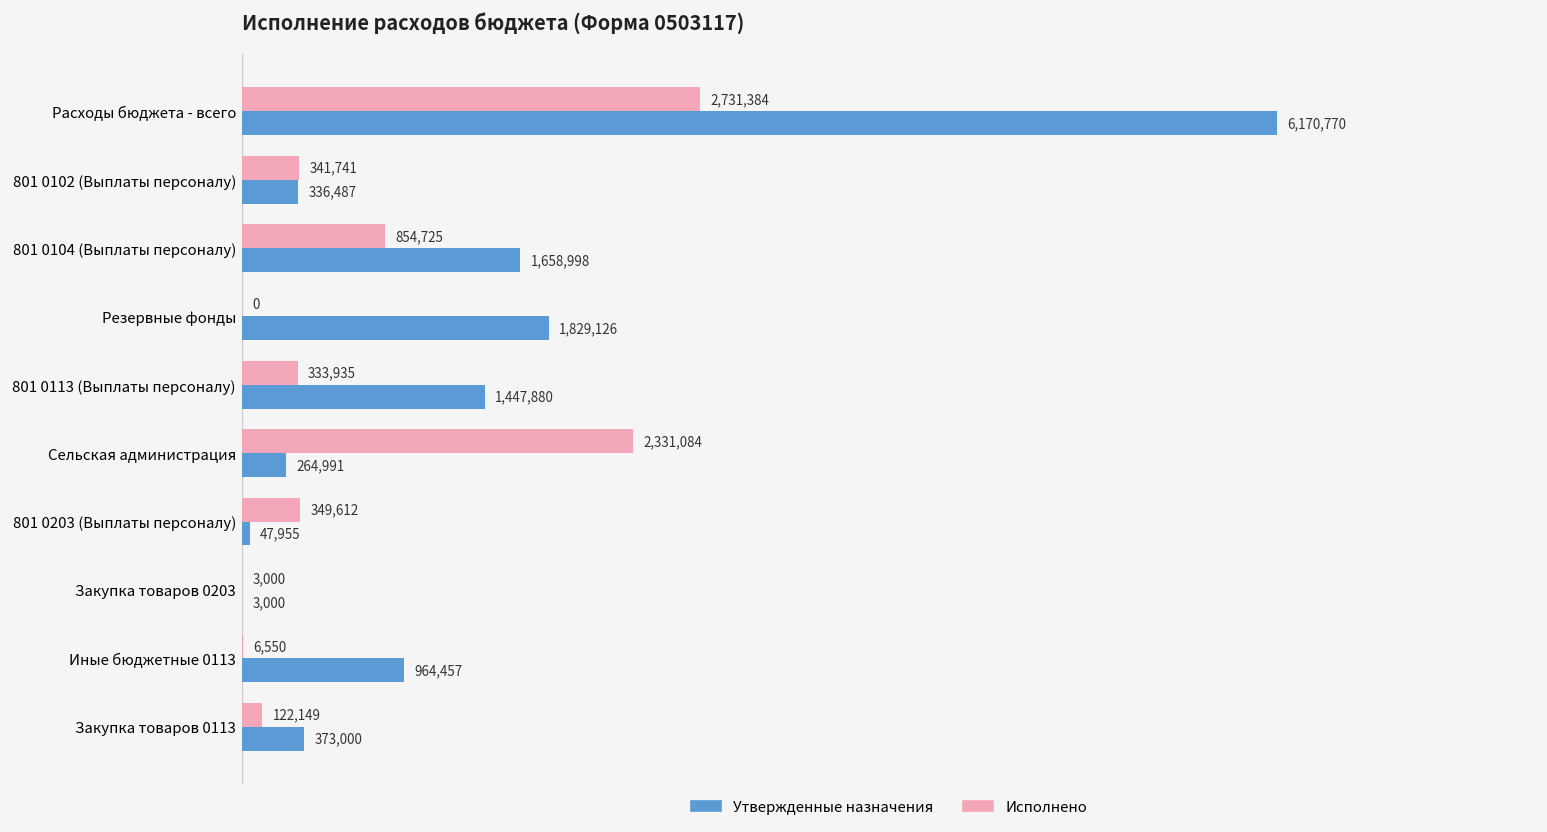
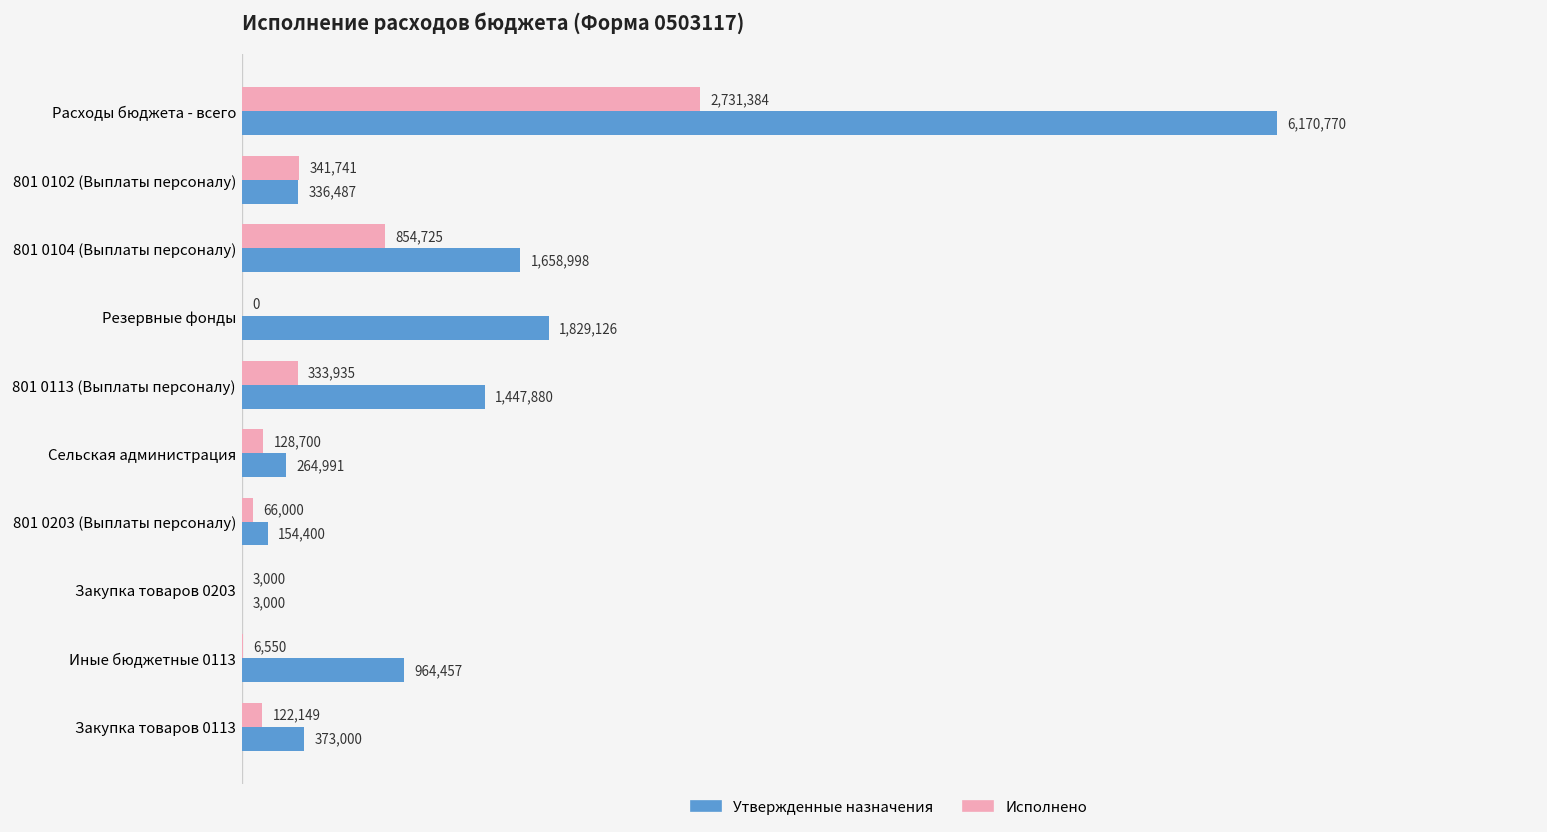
Исполнено, Сельская администрация: 2,331,084 -> 128,700
Исполнено, 801 0203 (Выплаты персоналу): 349,612 -> 66,000
Утвержденные назначения, 801 0203 (Выплаты персоналу): 47,955 -> 154,400
